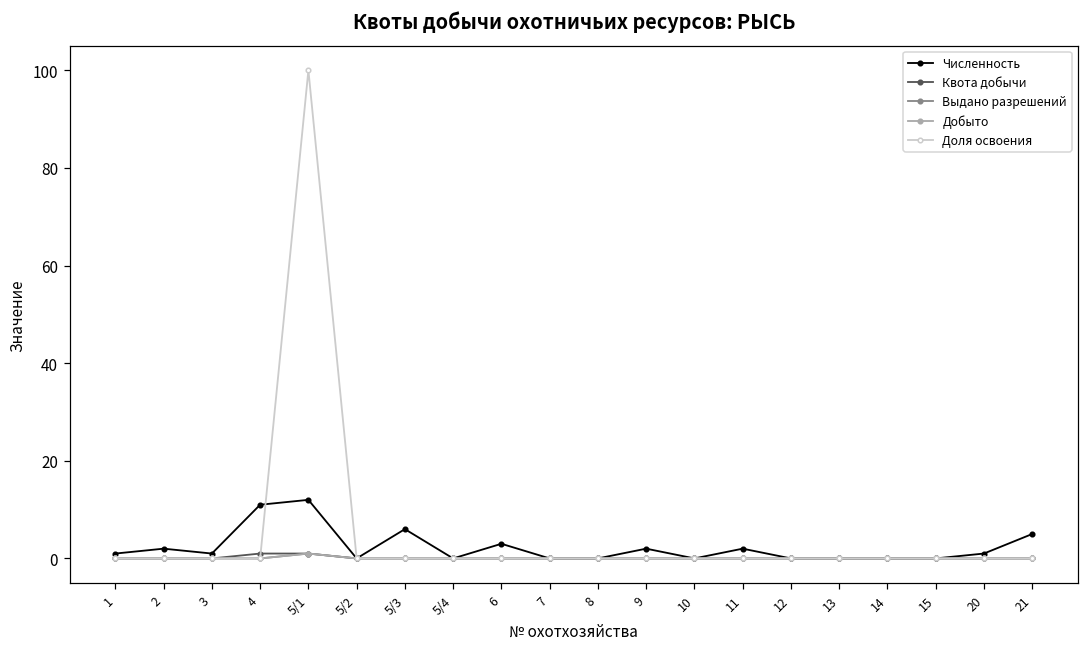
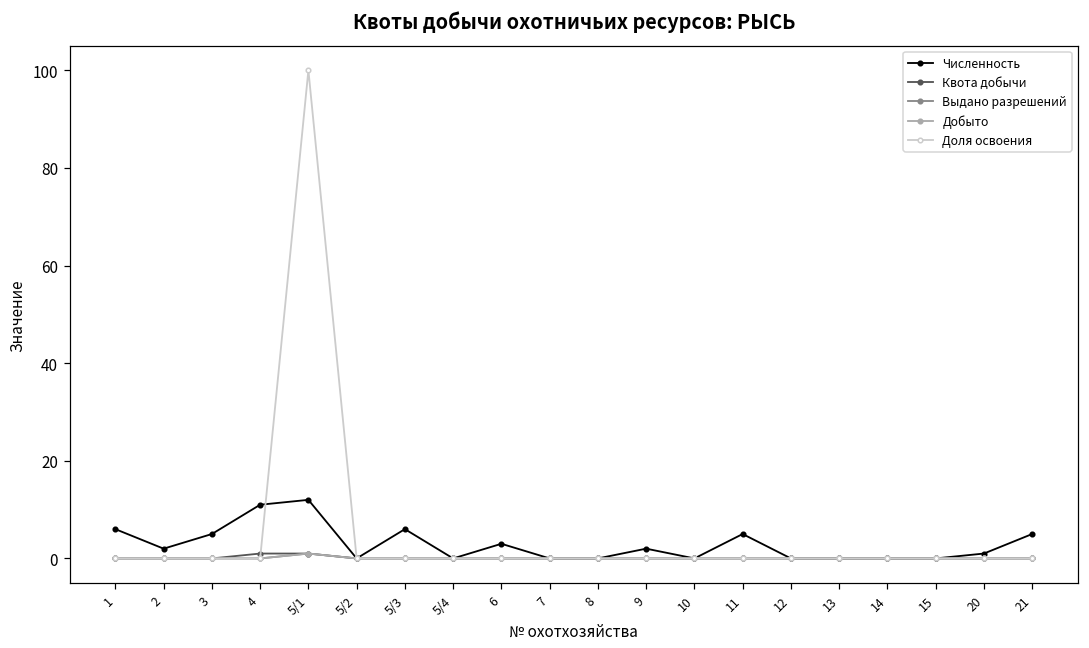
Численность, 1: 1 -> 6
Численность, 3: 1 -> 5
Численность, 11: 2 -> 5
